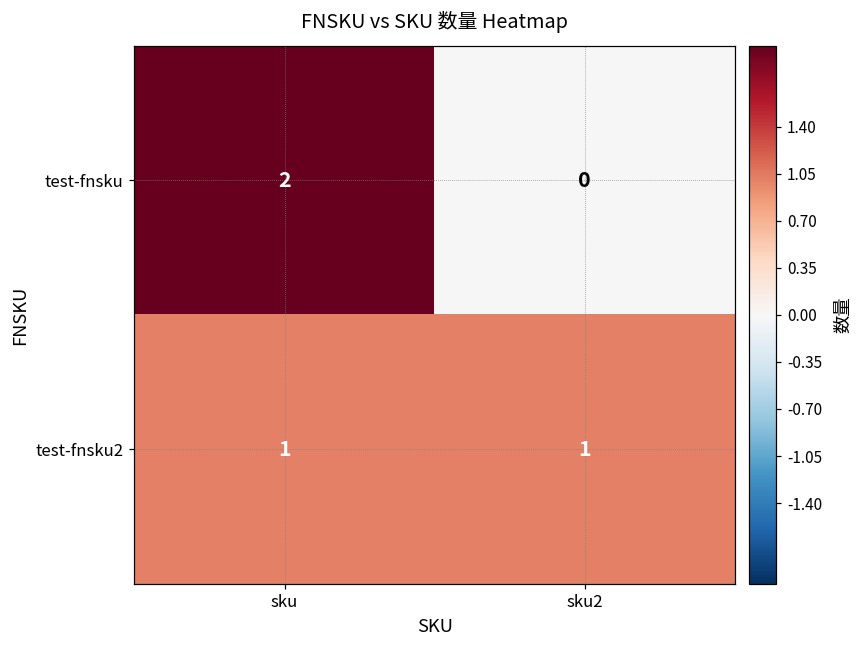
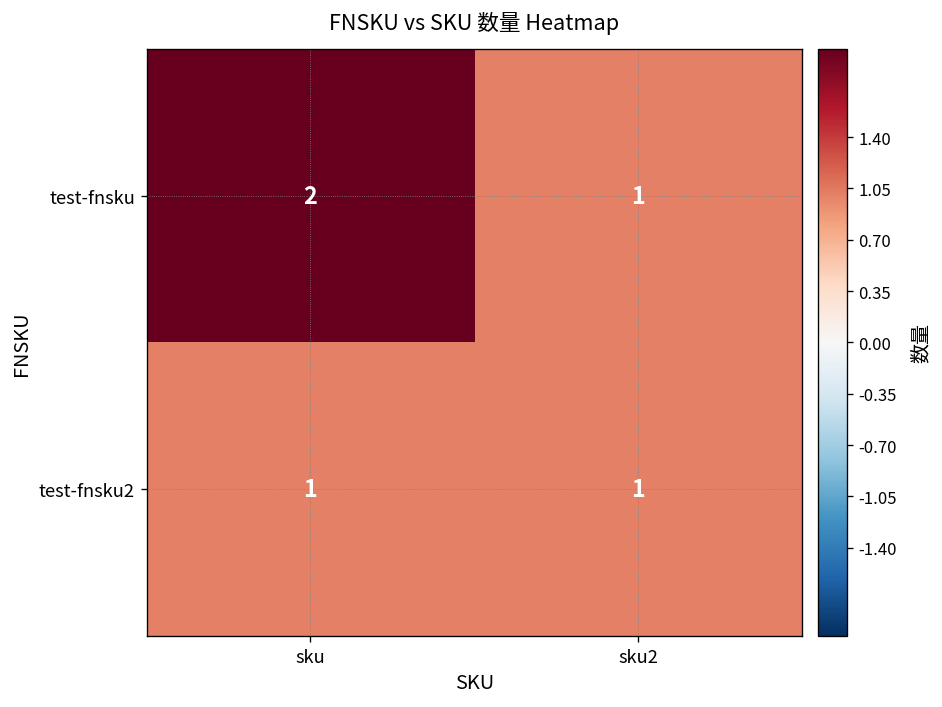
test-fnsku, sku2: 0 -> 1
